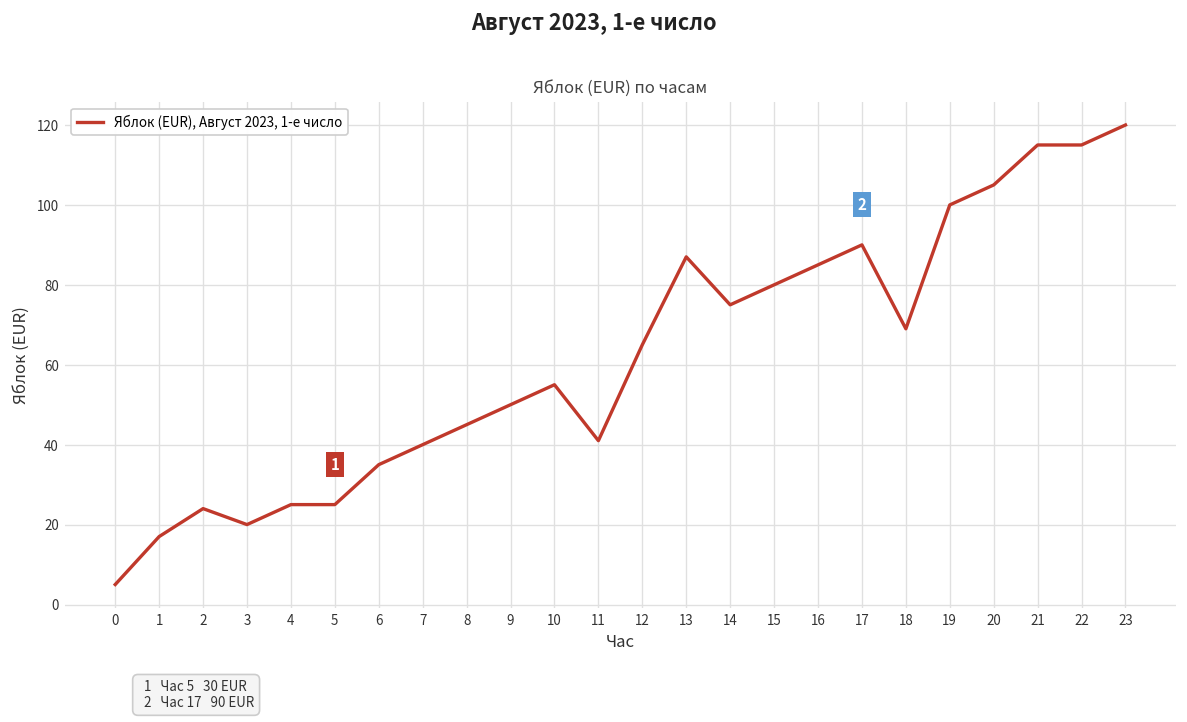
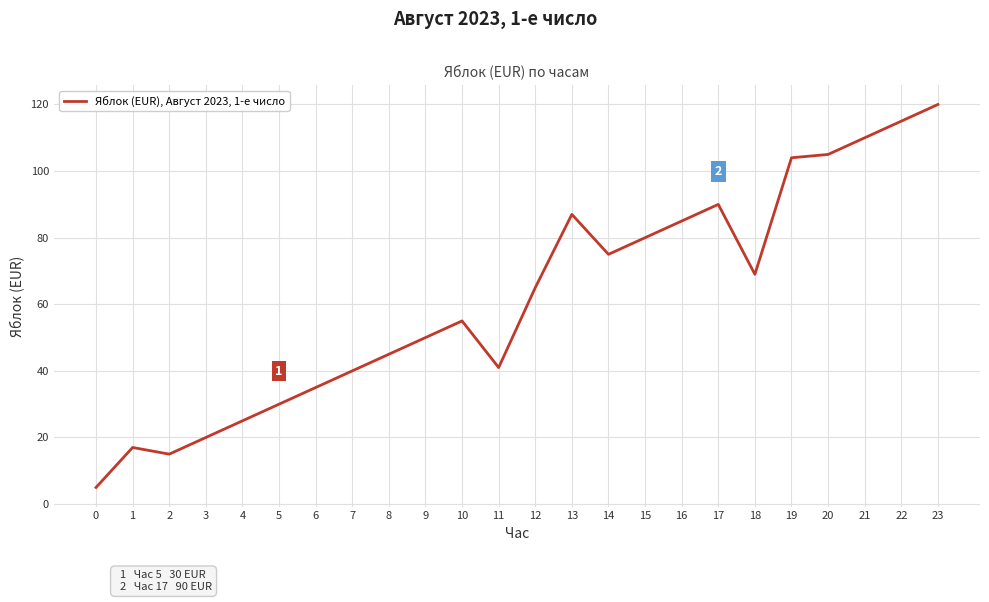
2: 24 -> 15
5: 25 -> 30
19: 100 -> 104
21: 115 -> 110
